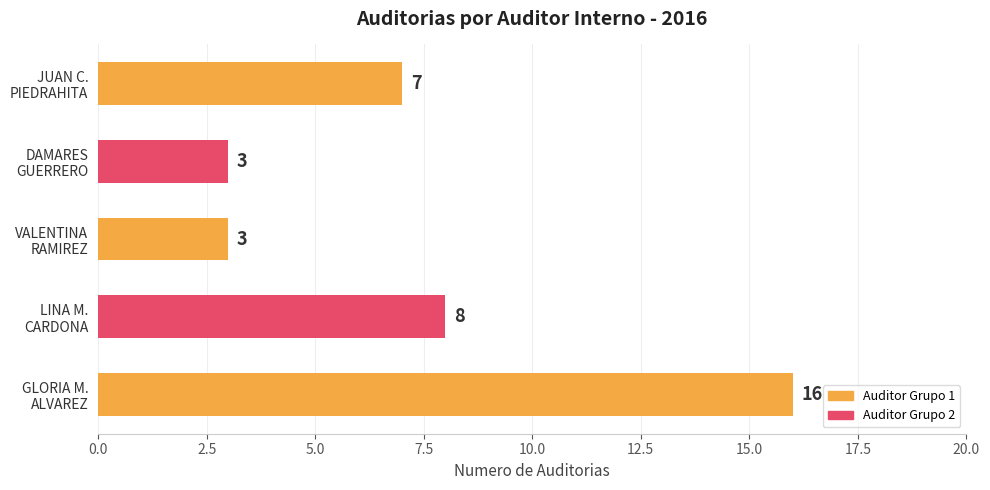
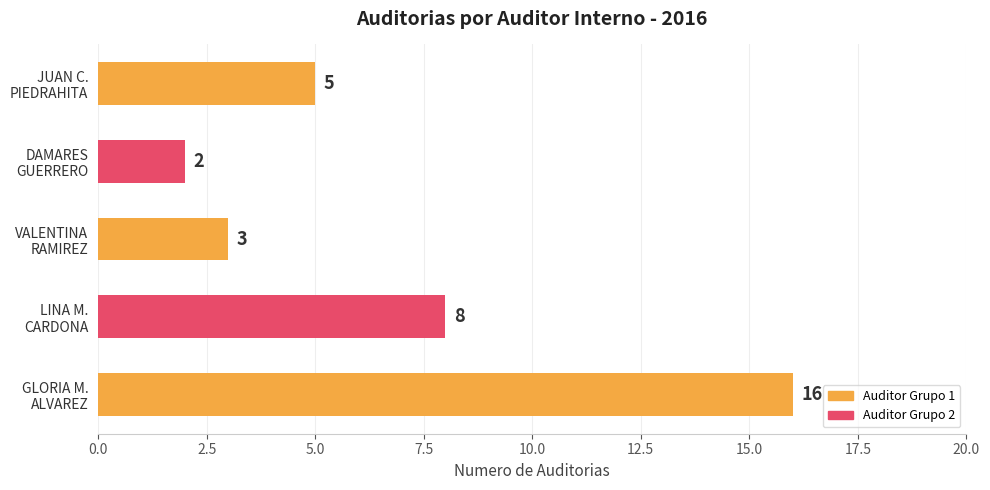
JUAN C. PIEDRAHITA: 7 -> 5
DAMARES GUERRERO: 3 -> 2
